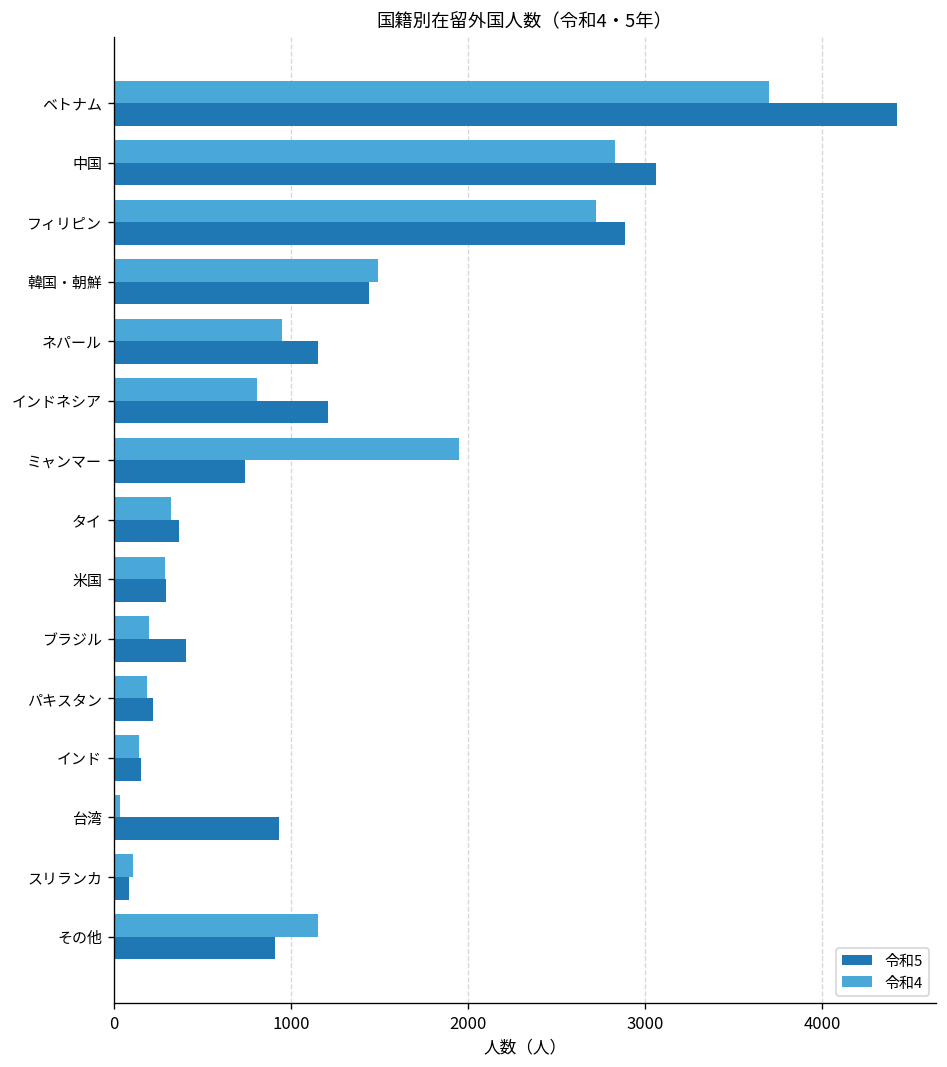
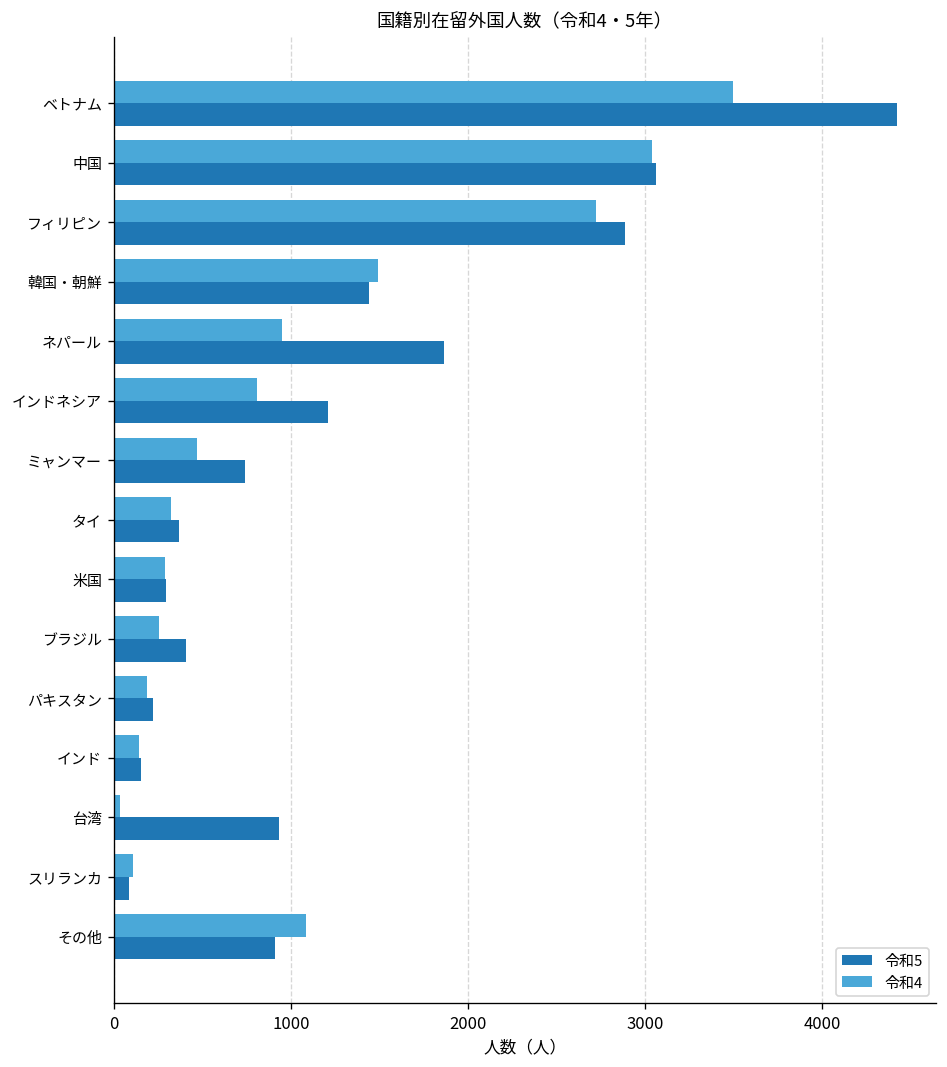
令和4, ベトナム: 3700 -> 3490
令和4, 中国: 2830 -> 3040
令和5, ネパール: 1150 -> 1870
令和4, ミャンマー: 1950 -> 470
令和4, ブラジル: 200 -> 250
令和4, その他: 1150 -> 1090
